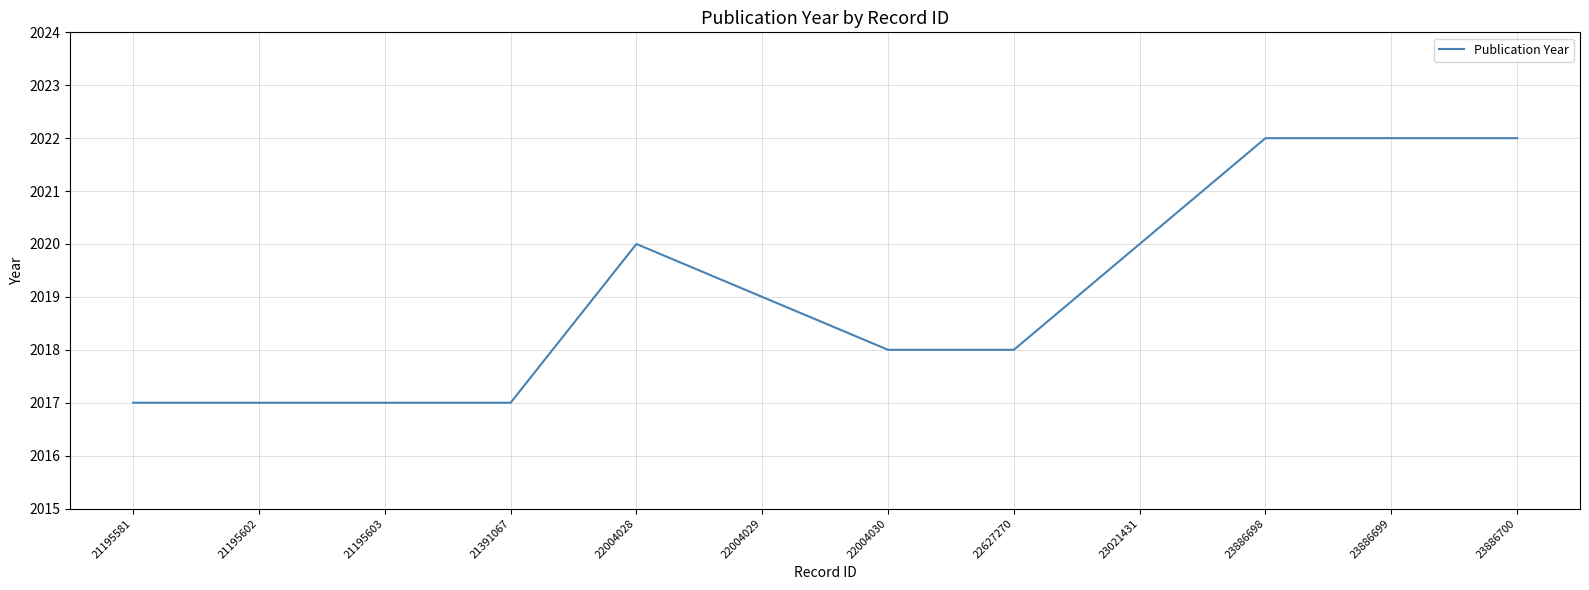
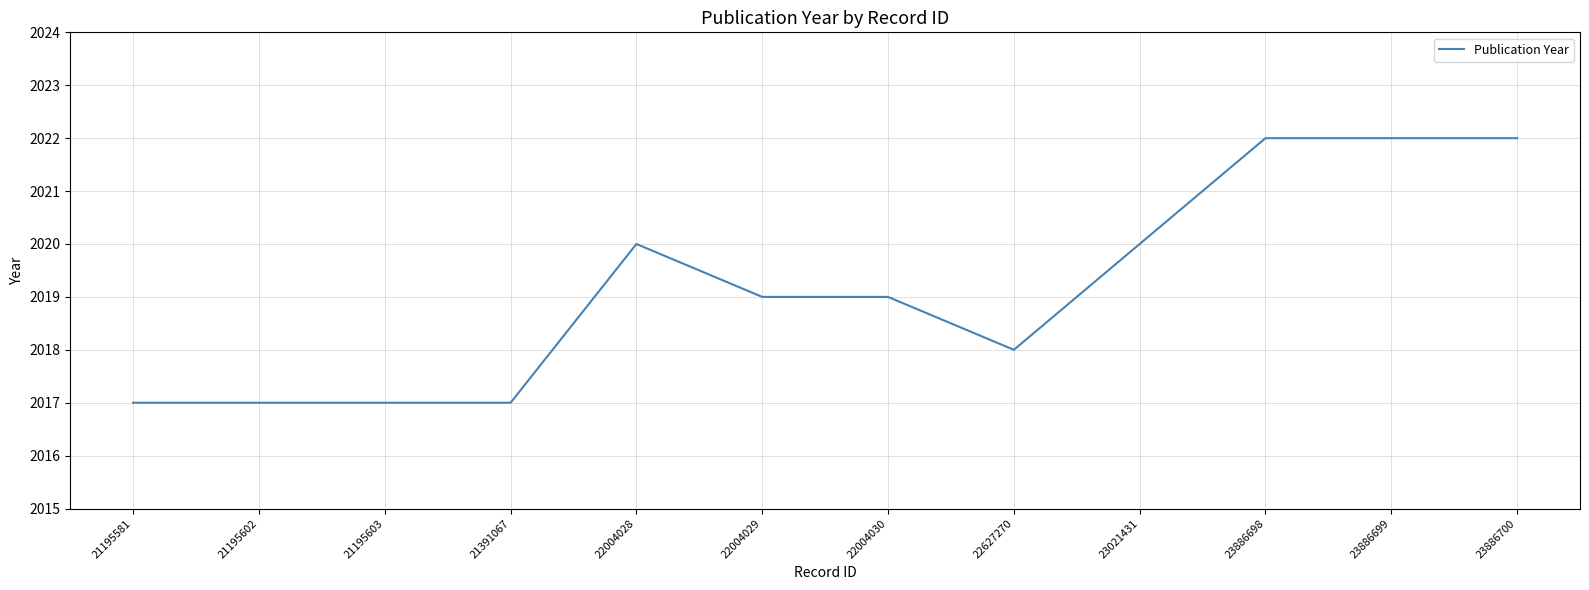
22004030: 2018 -> 2019
